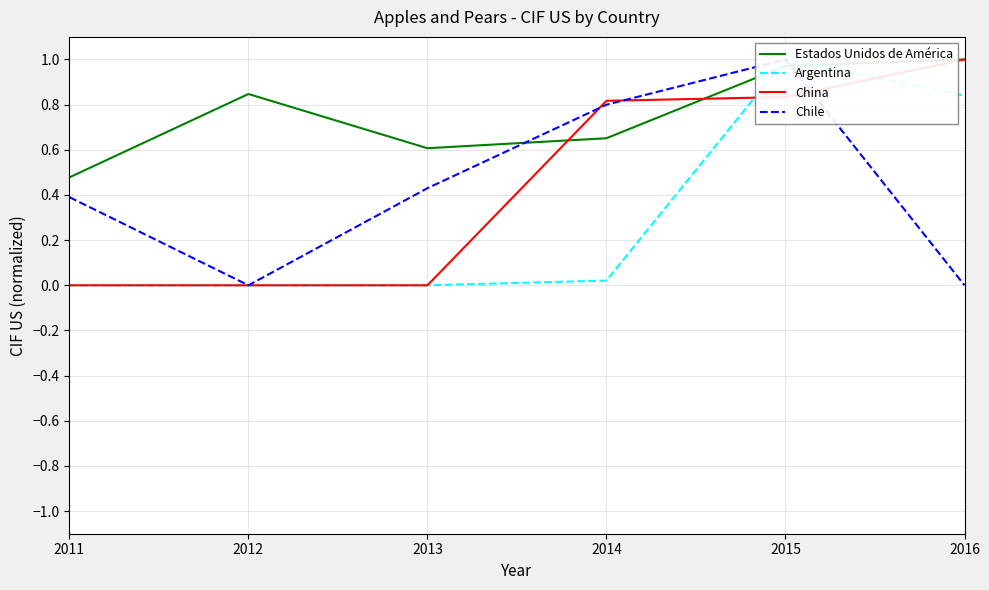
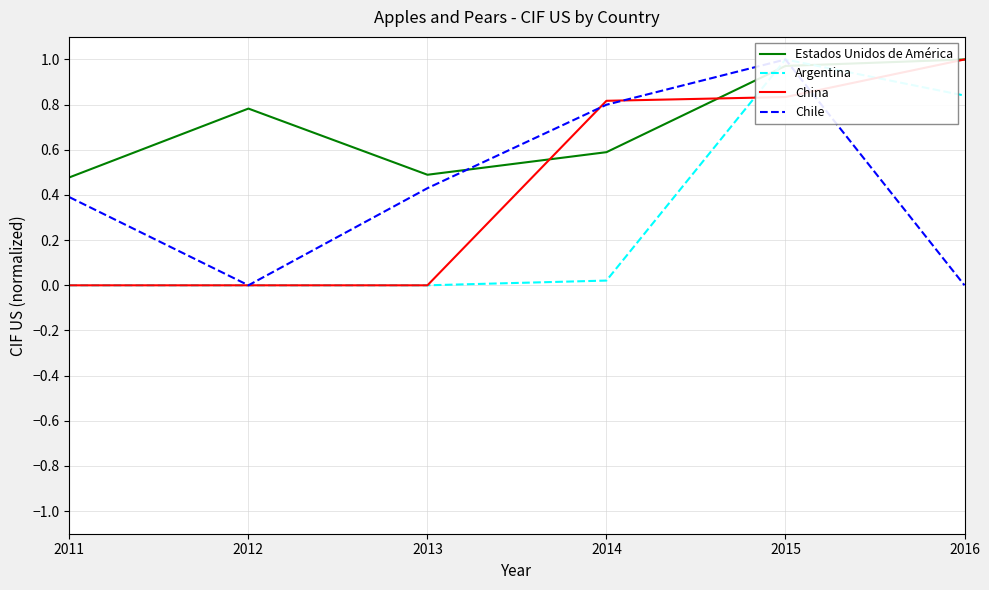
Estados Unidos de América, 2012: 0.85 -> 0.78
Estados Unidos de América, 2013: 0.61 -> 0.49
Estados Unidos de América, 2014: 0.65 -> 0.59
